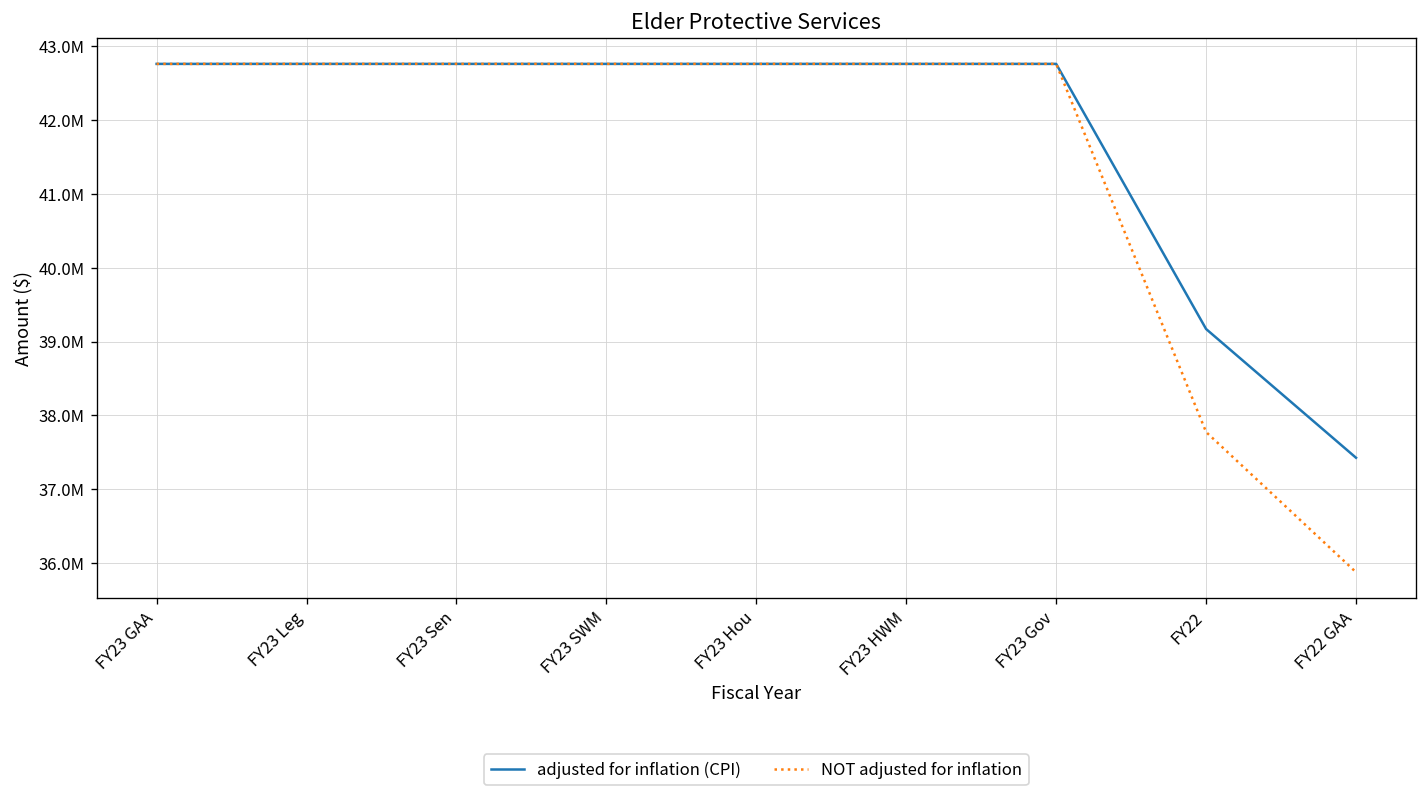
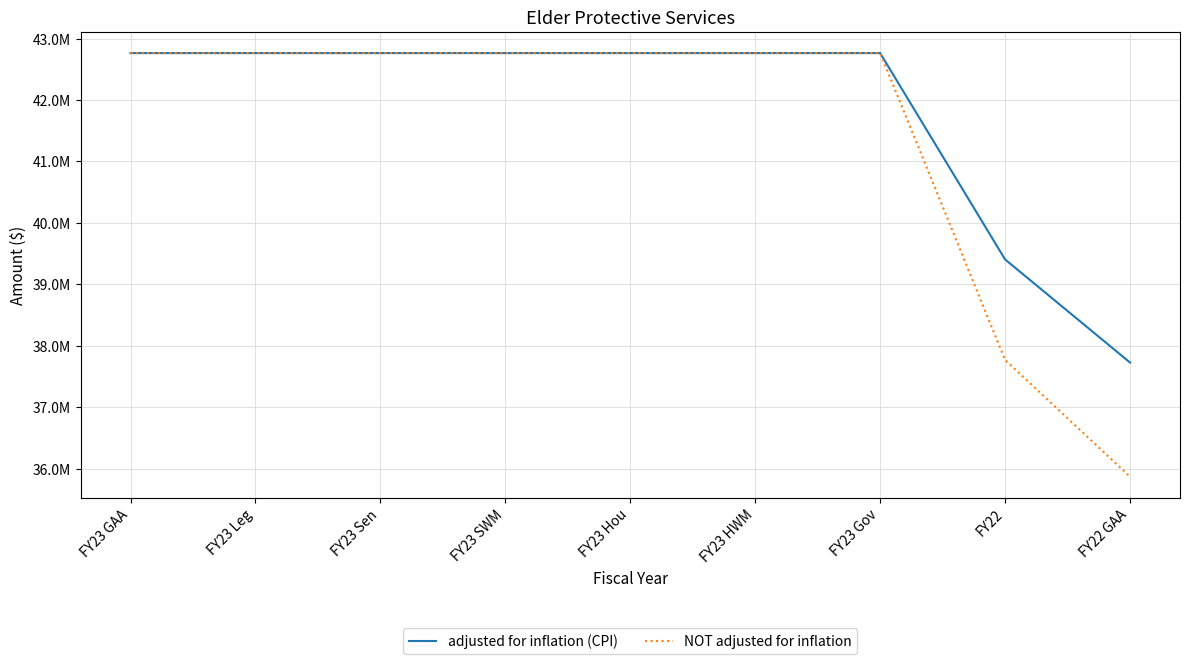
adjusted for inflation (CPI), FY22: 39200000 -> 39400000
adjusted for inflation (CPI), FY22 GAA: 37400000 -> 37700000
